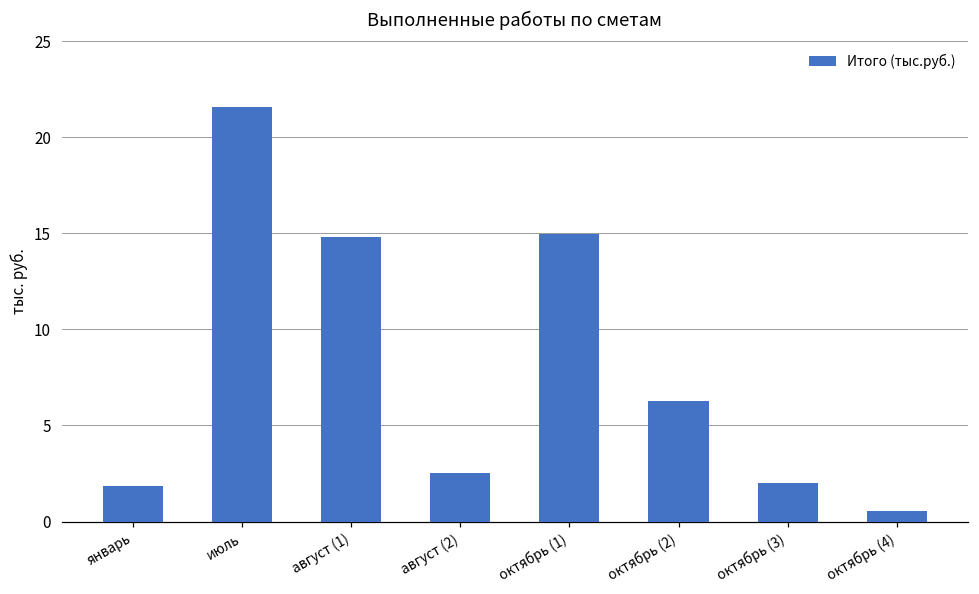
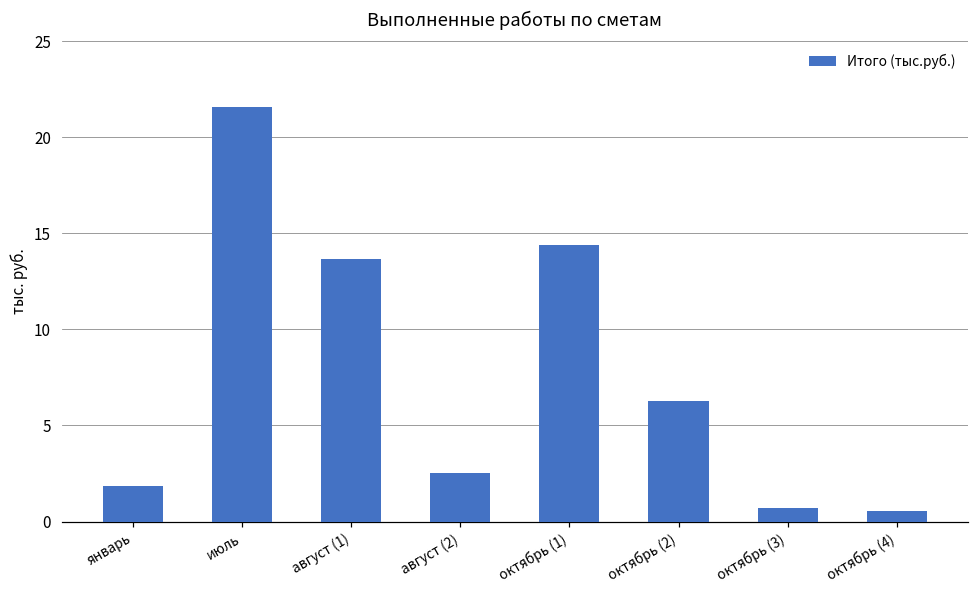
август (1): 14.8 -> 13.7
октябрь (1): 15.0 -> 14.4
октябрь (3): 2.0 -> 0.7
